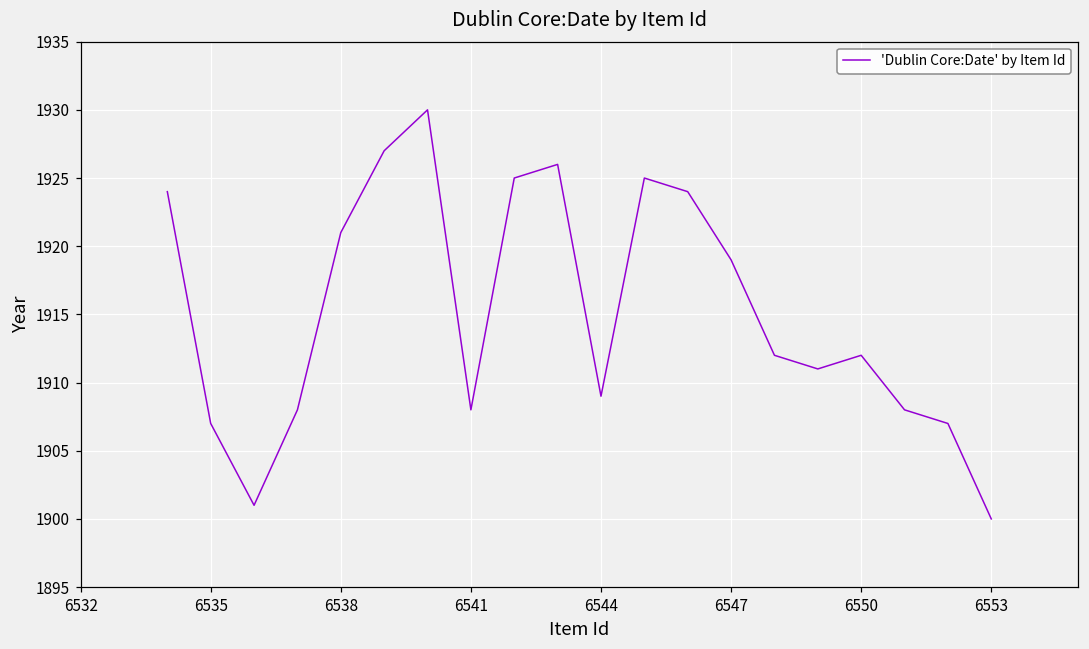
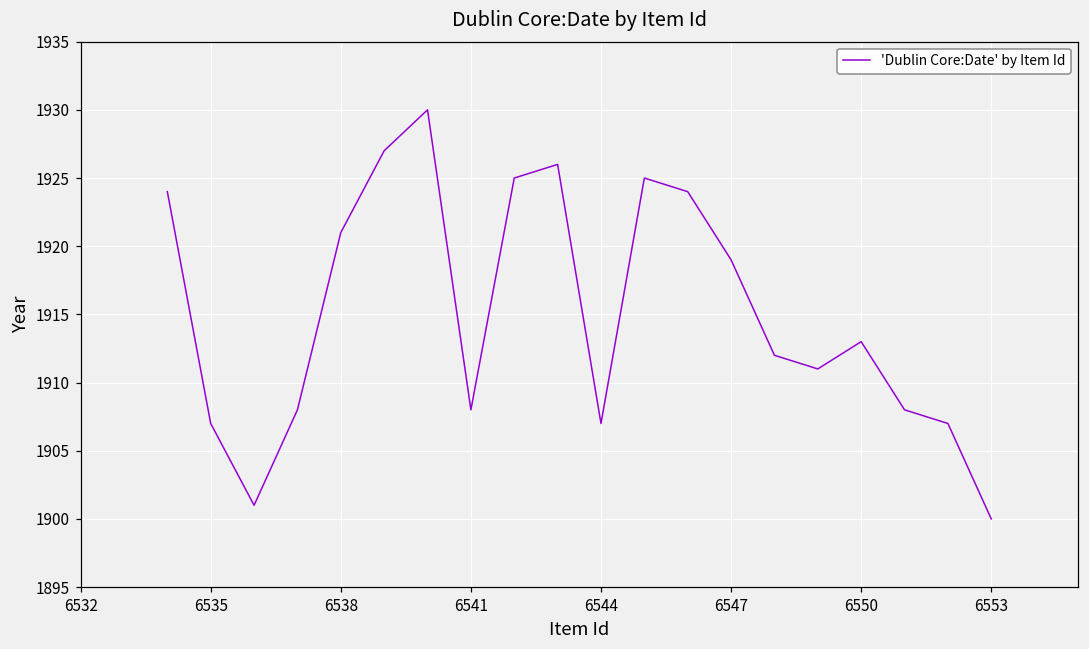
6544: 1909 -> 1907
6550: 1912 -> 1913
